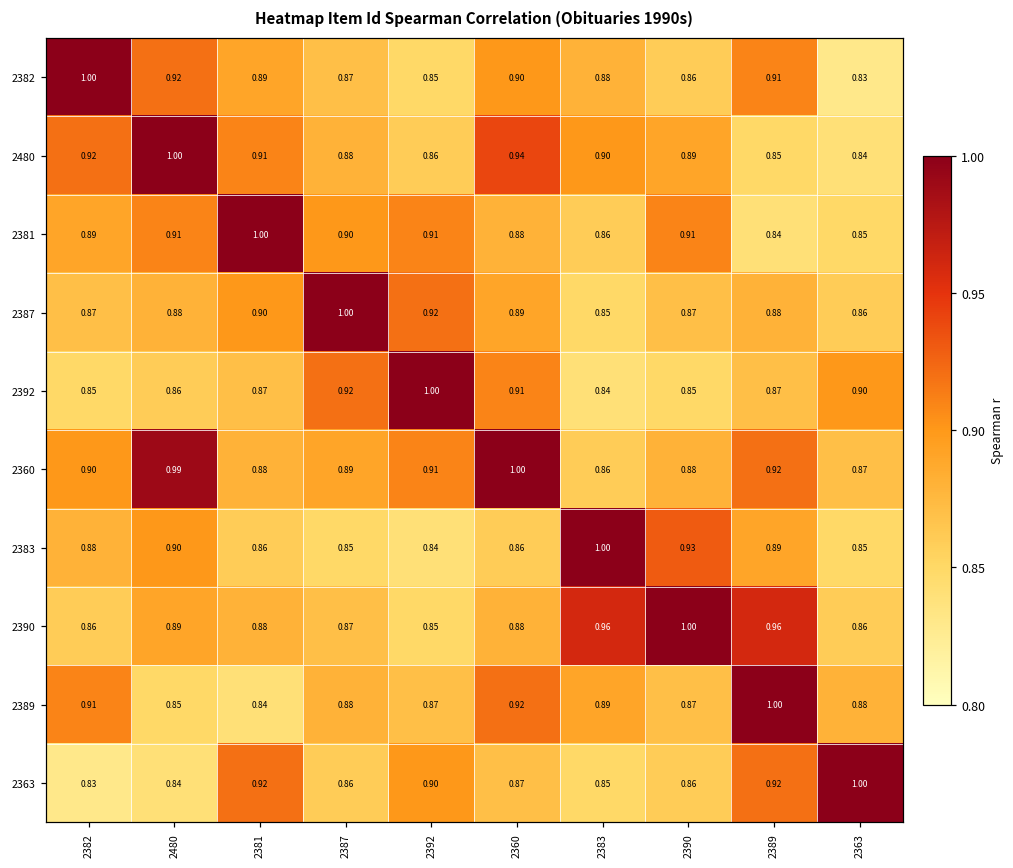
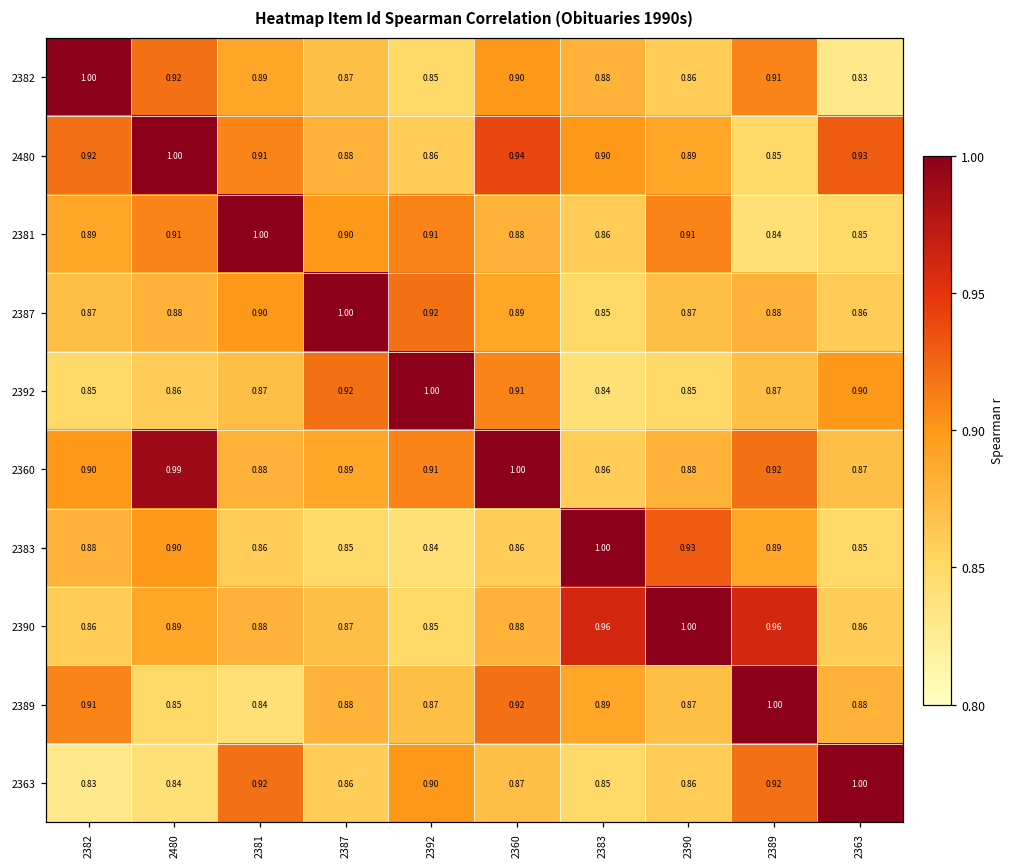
2480, 2363: 0.84 -> 0.93
